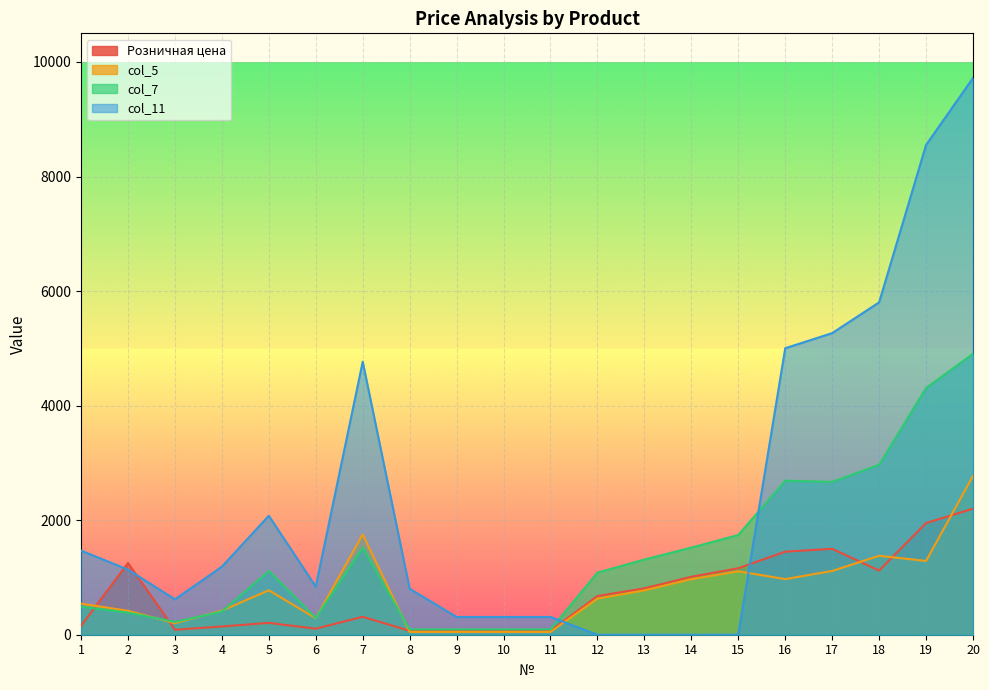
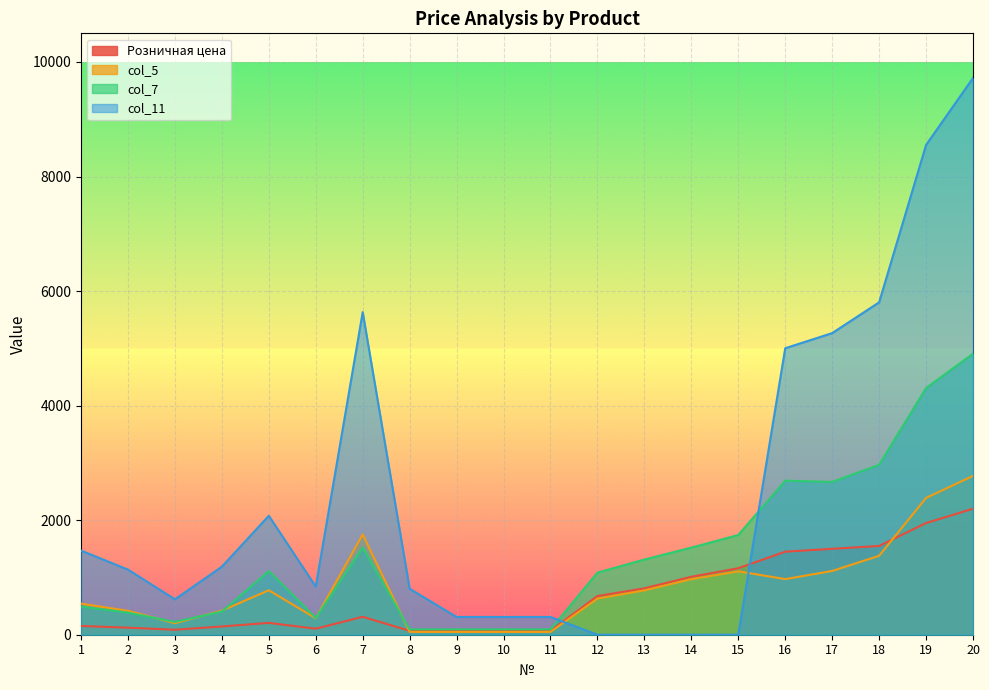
Розничная цена, 2: 1300 -> 100
col_11, 7: 4800 -> 5600
Розничная цена, 18: 1100 -> 1600
col_5, 19: 1300 -> 2400
